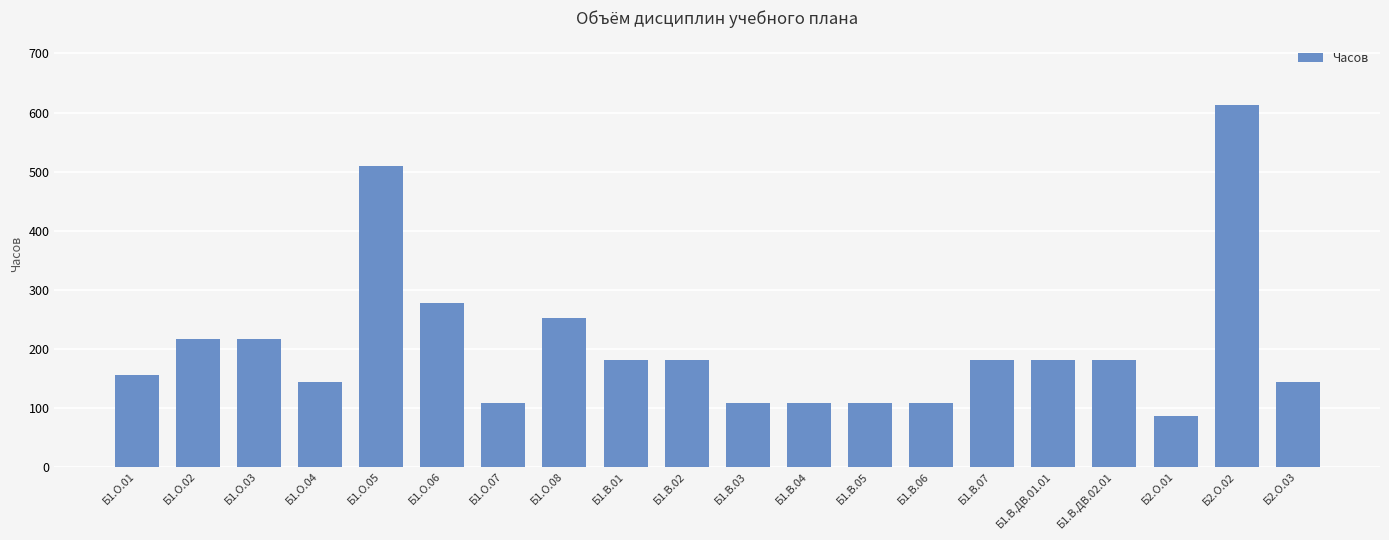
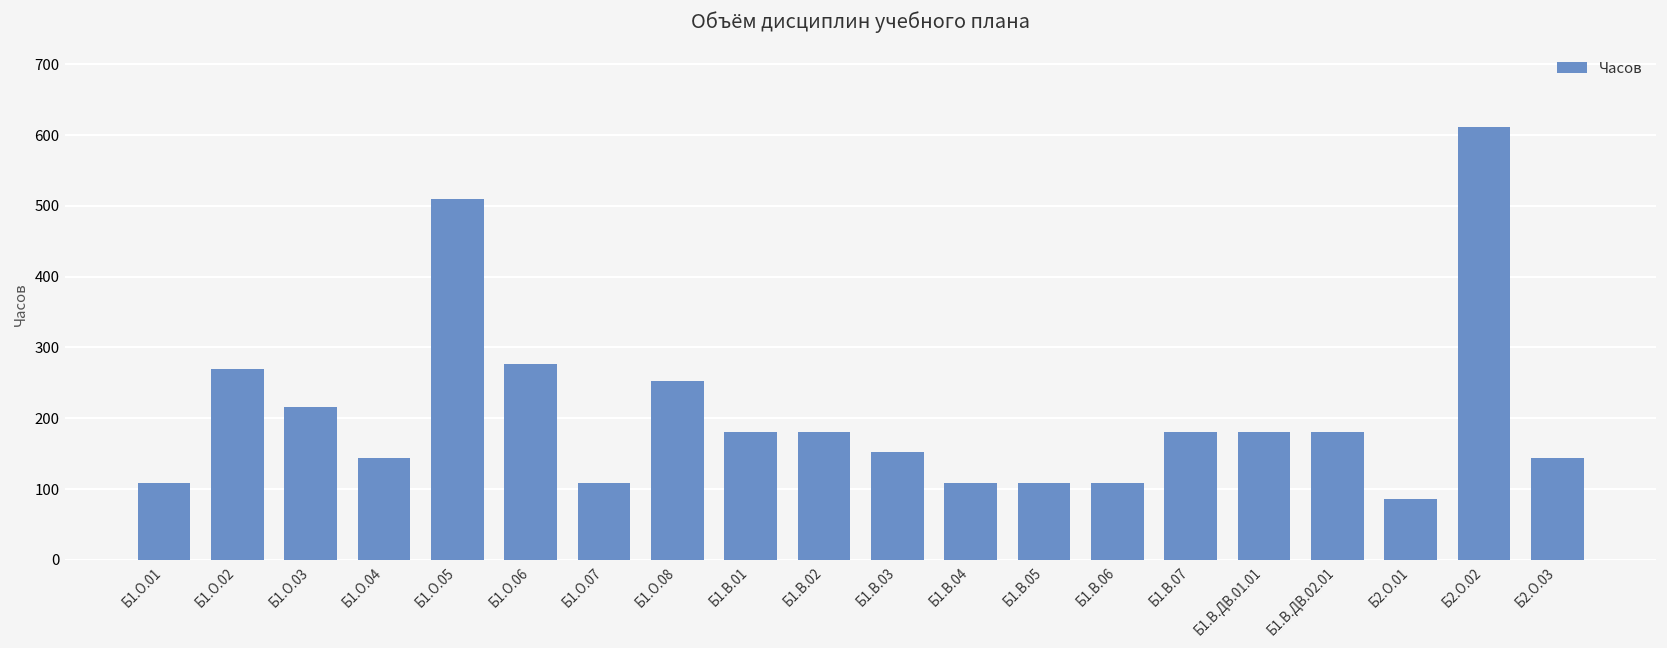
Б1.О.01: 160 -> 110
Б1.О.02: 220 -> 270
Б1.В.03: 110 -> 150
